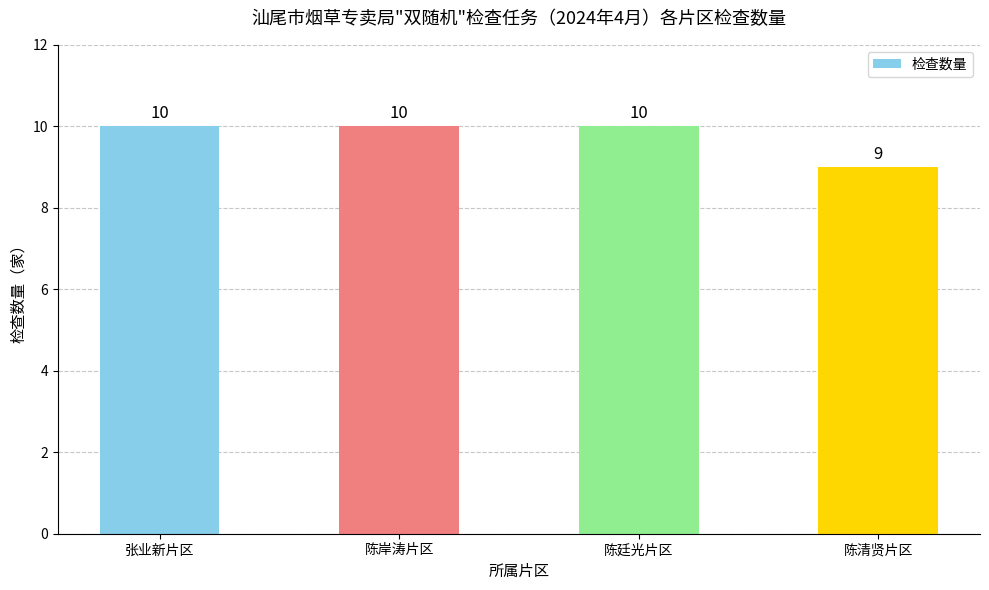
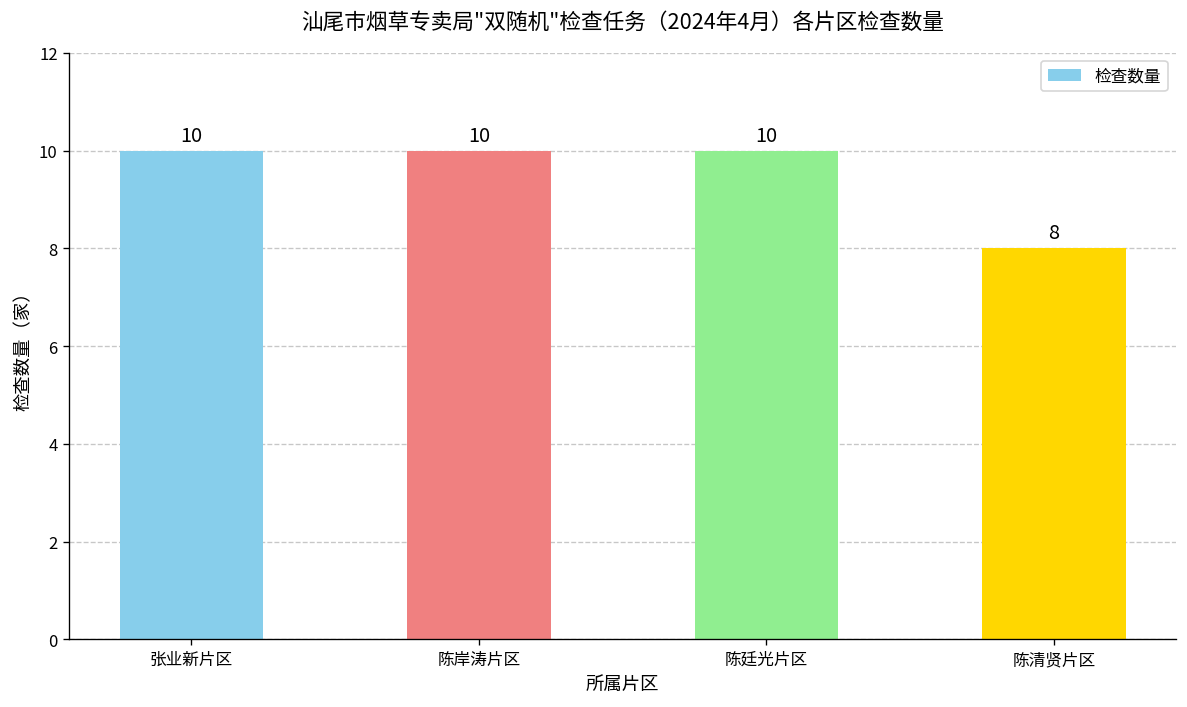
陈清贤片区: 9 -> 8
